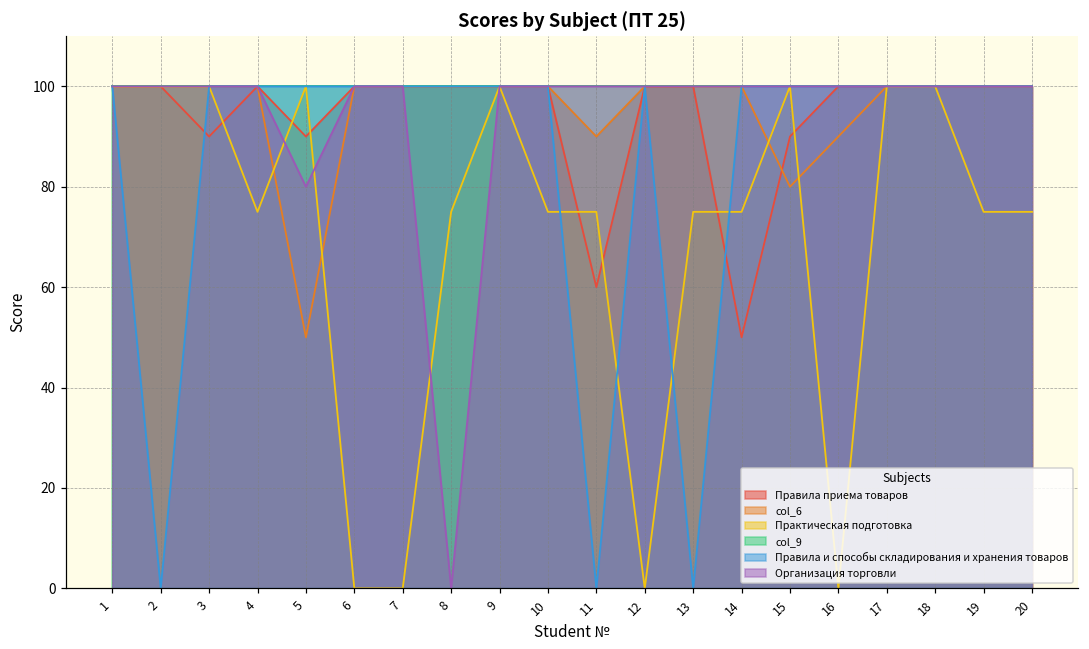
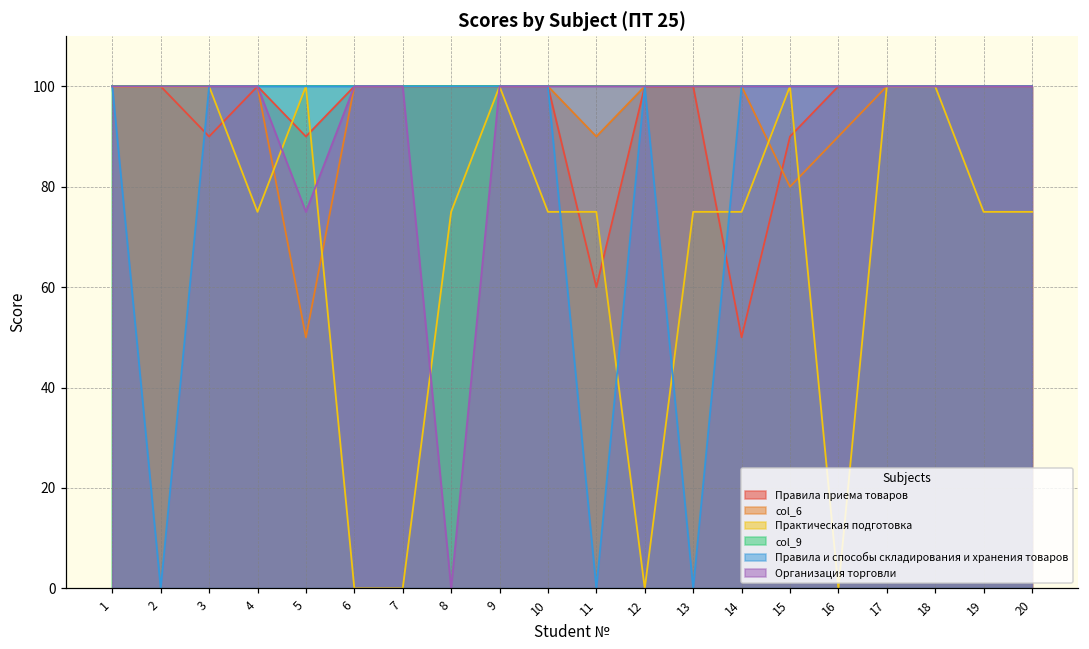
Организация торговли, 5: 80 -> 75
